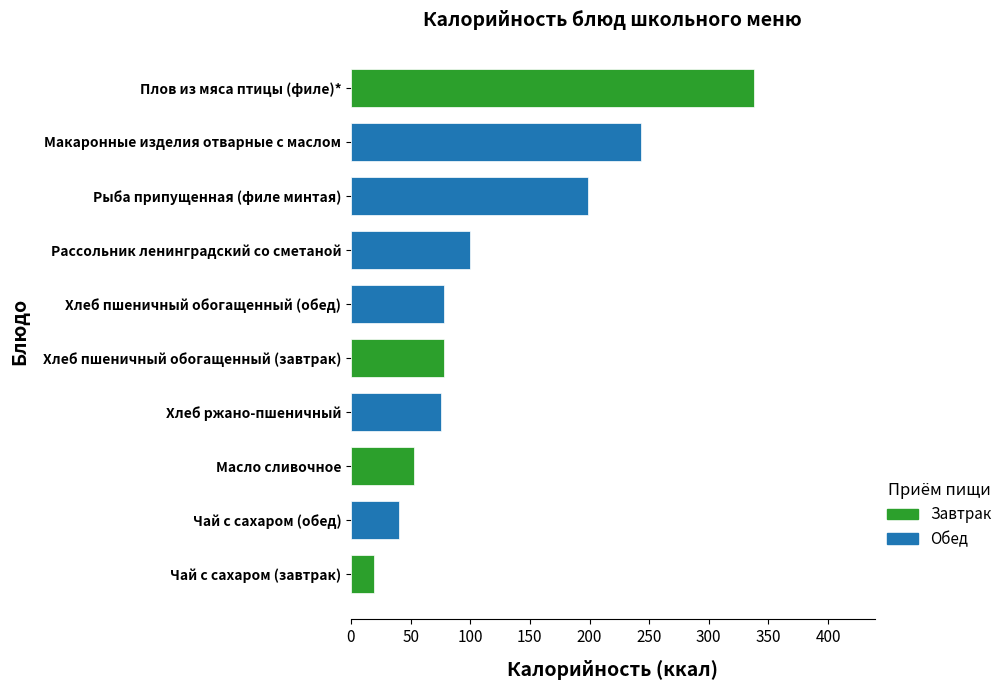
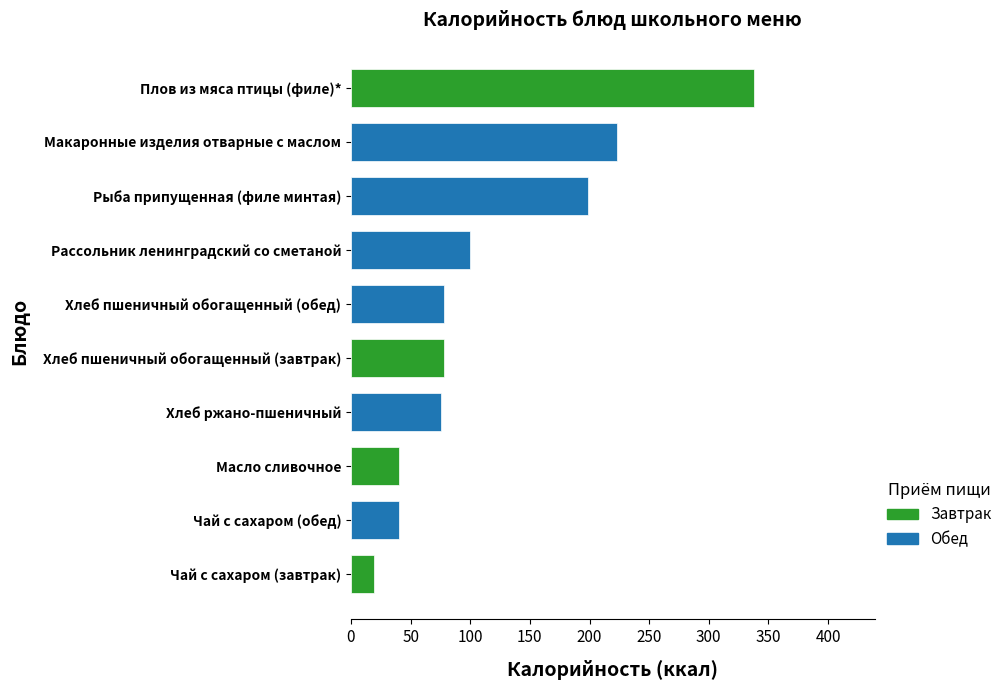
Макаронные изделия отварные с маслом: 244 -> 223
Масло сливочное: 53 -> 40
